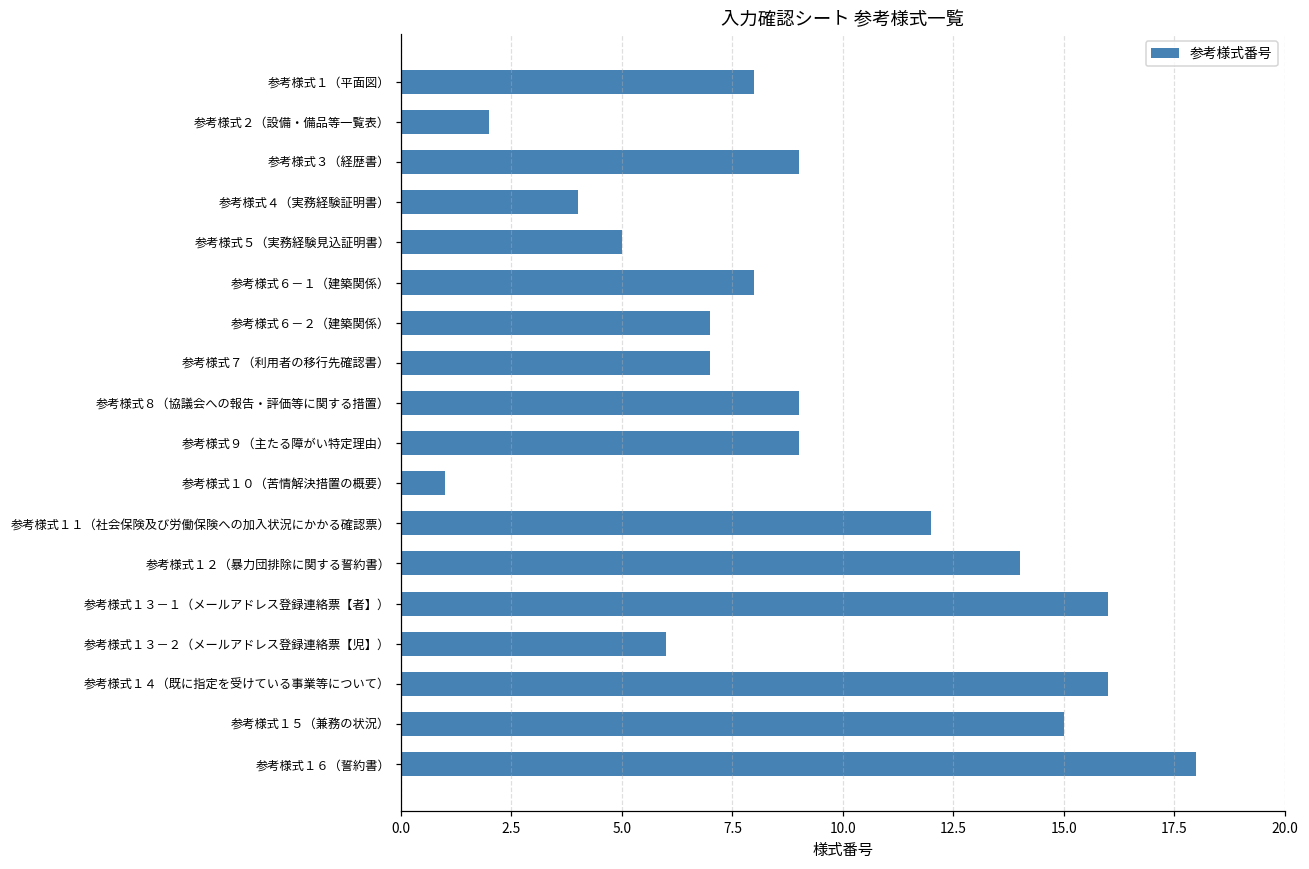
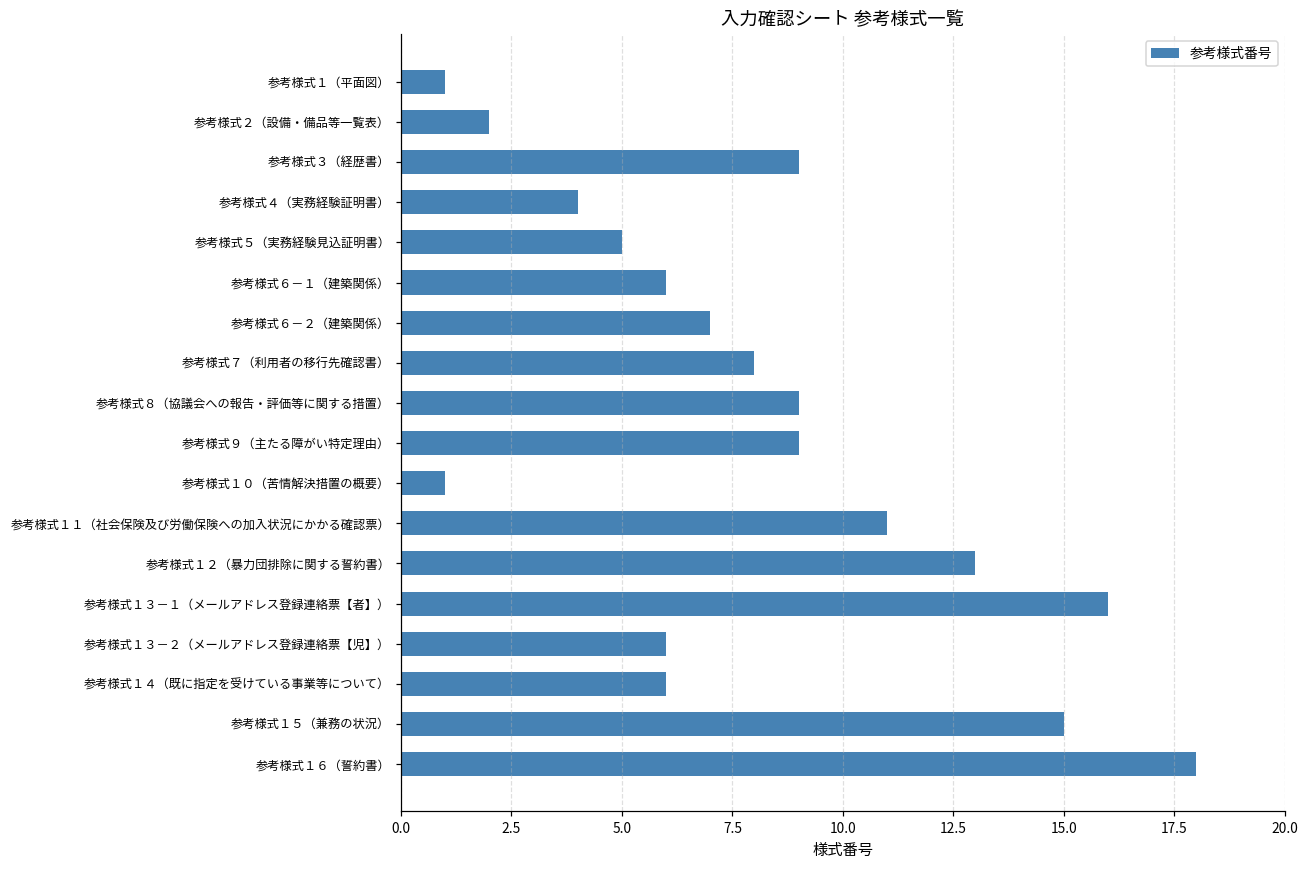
参考様式１（平面図）: 8 -> 1
参考様式６－１（建築関係）: 8 -> 6
参考様式７（利用者の移行先確認書）: 7 -> 8
参考様式１１（社会保険及び労働保険への加入状況にかかる確認票）: 12 -> 11
参考様式１２（暴力団排除に関する誓約書）: 14 -> 13
参考様式１４（既に指定を受けている事業等について）: 16 -> 6
